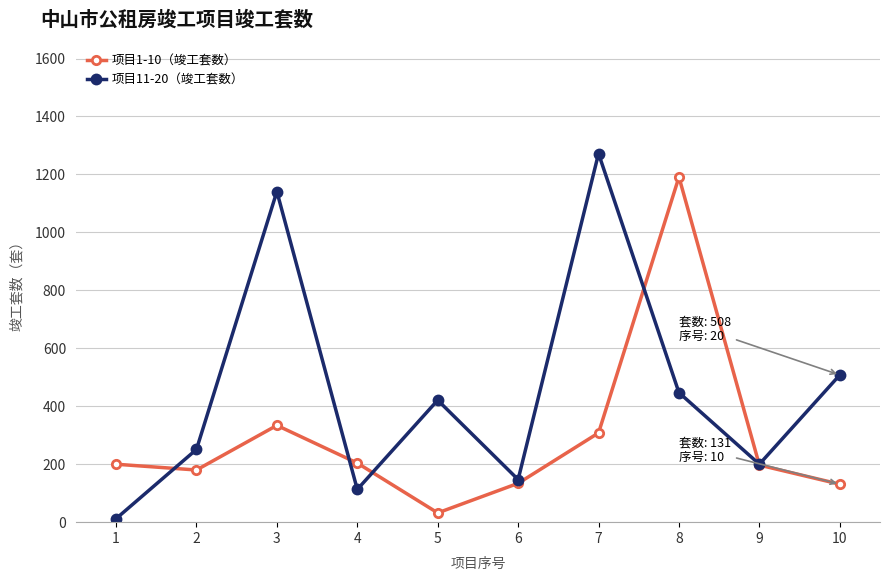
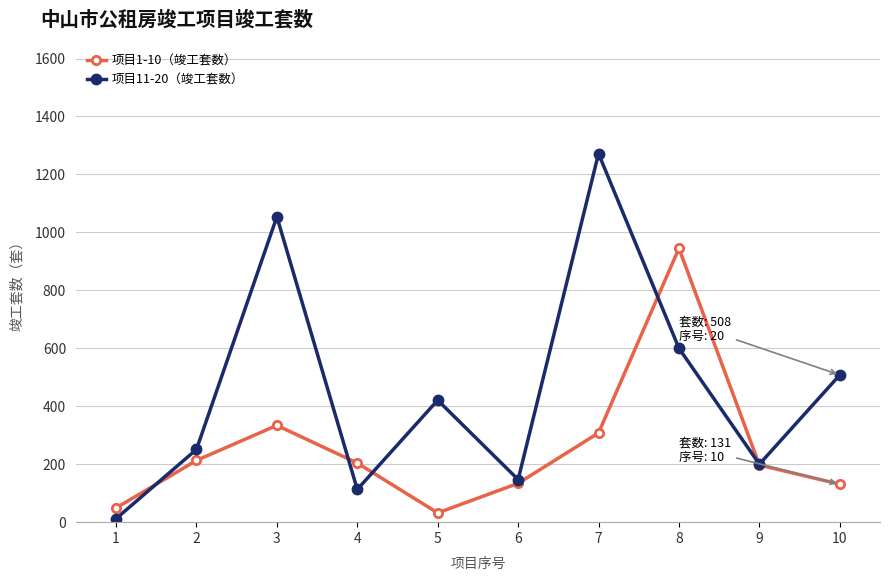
项目1-10（竣工套数）, 1: 200 -> 50
项目1-10（竣工套数）, 2: 180 -> 210
项目11-20（竣工套数）, 3: 1140 -> 1050
项目1-10（竣工套数）, 8: 1190 -> 950
项目11-20（竣工套数）, 8: 450 -> 600
